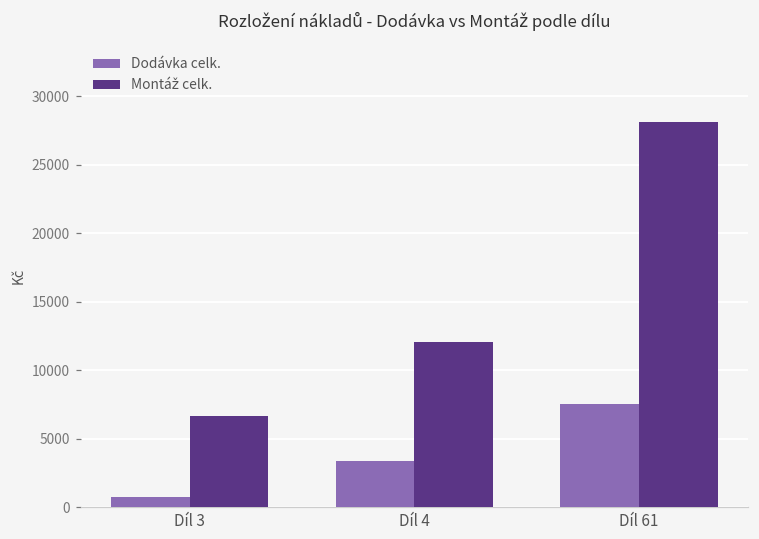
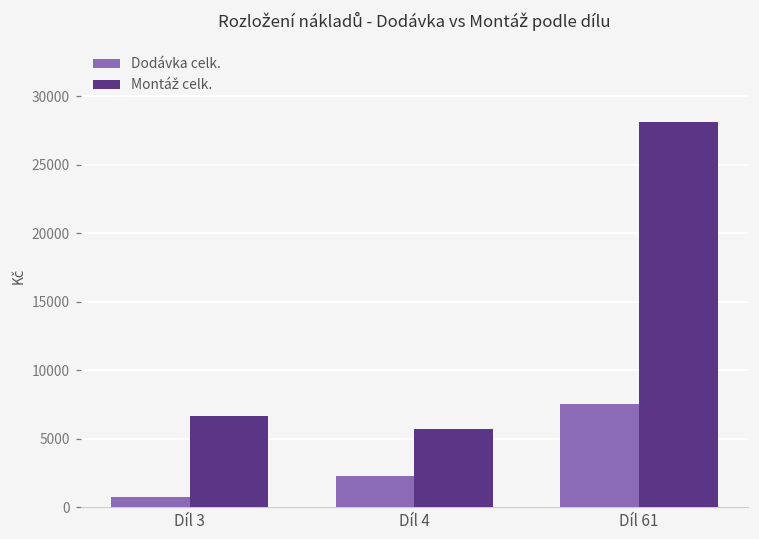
Dodávka celk., Díl 4: 3400 -> 2300
Montáž celk., Díl 4: 12000 -> 5700
